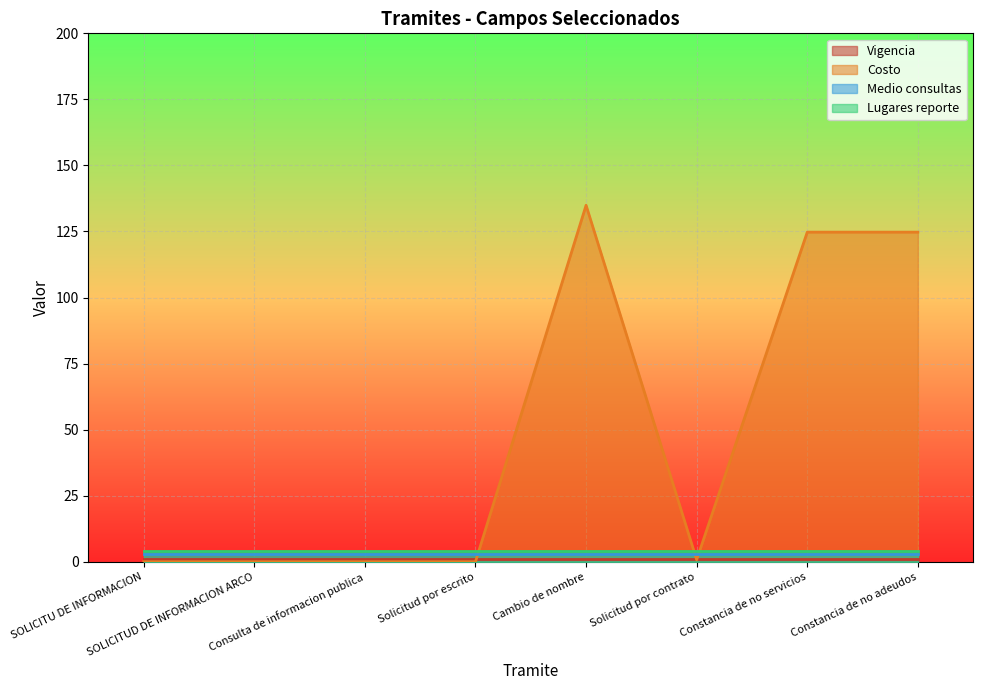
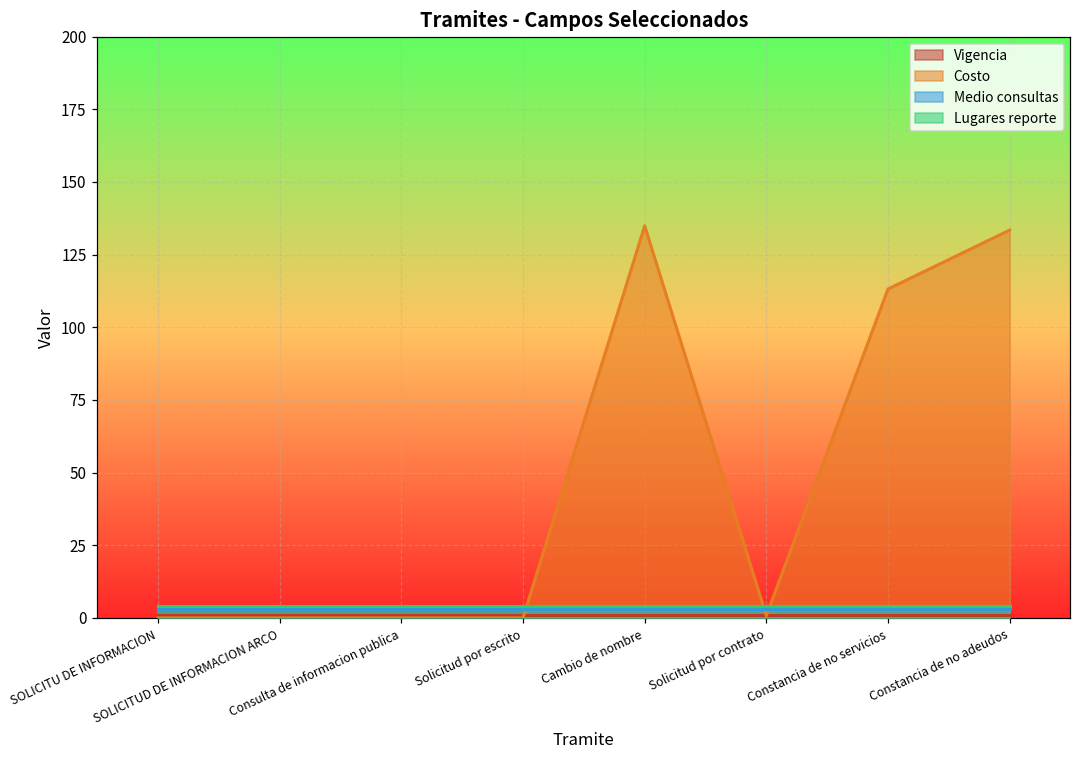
Costo, Constancia de no servicios: 125 -> 113
Costo, Constancia de no adeudos: 125 -> 133
